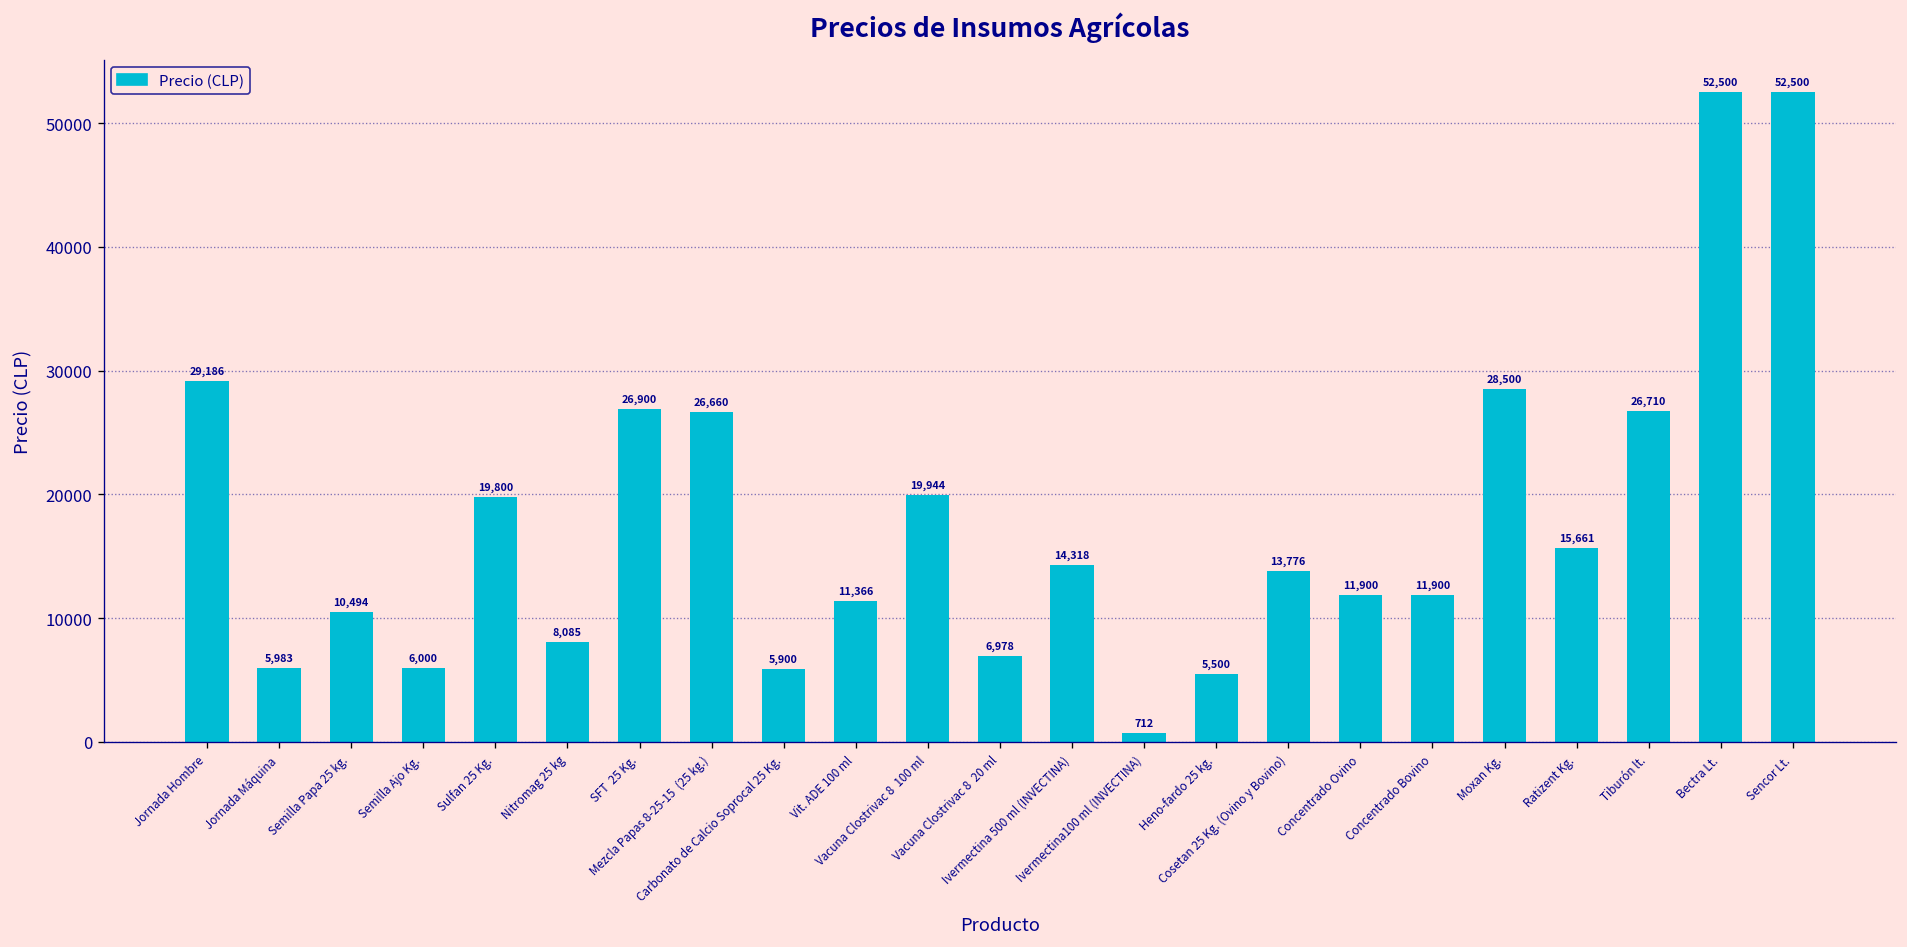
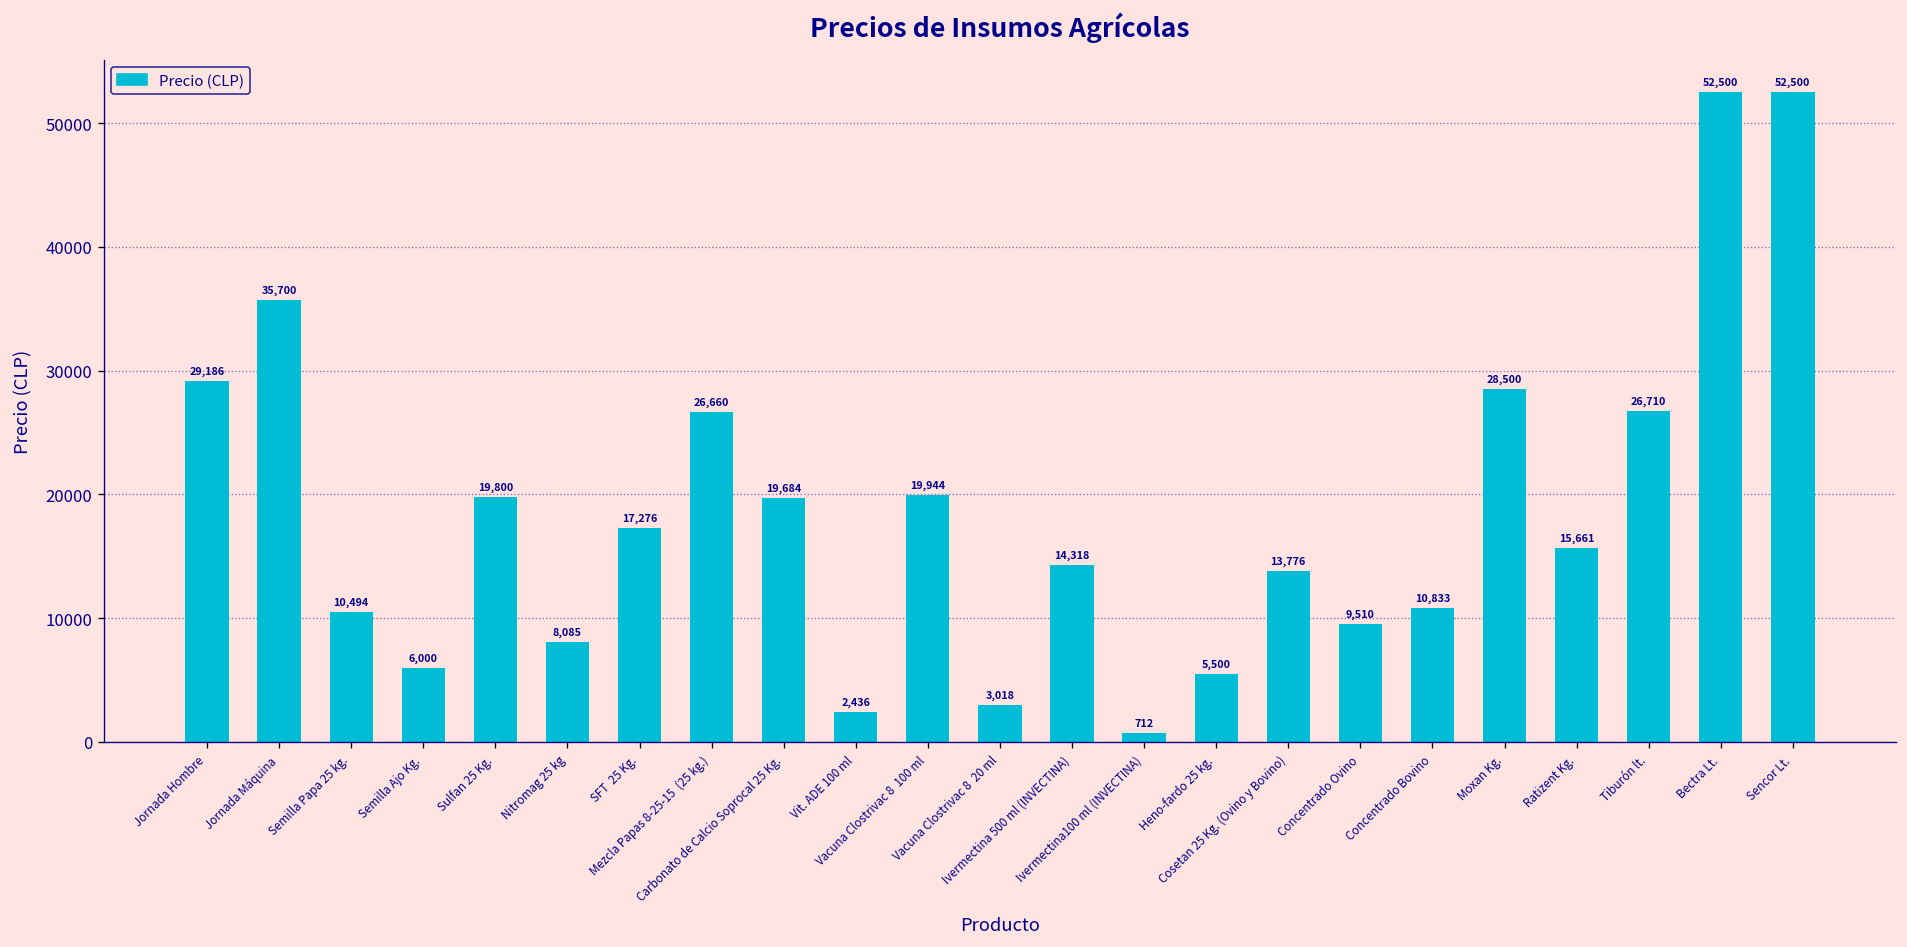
Jornada Máquina: 5,983 -> 35,700
SFT 25 Kg.: 26,900 -> 17,276
Carbonato de Calcio Soprocal 25 Kg.: 5,900 -> 19,684
Vit. ADE 100 ml: 11,366 -> 2,436
Vacuna Clostrivac 8 20 ml: 6,978 -> 3,018
Concentrado Ovino: 11,900 -> 9,510
Concentrado Bovino: 11,900 -> 10,833
